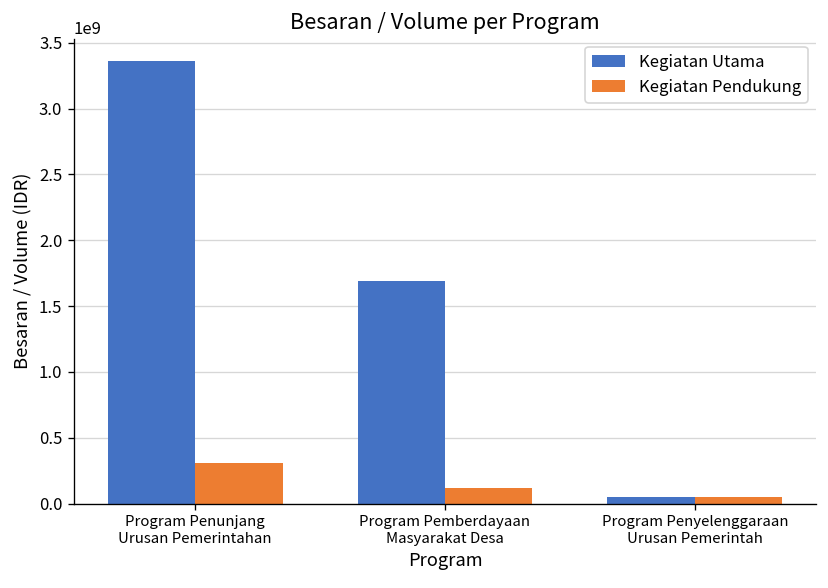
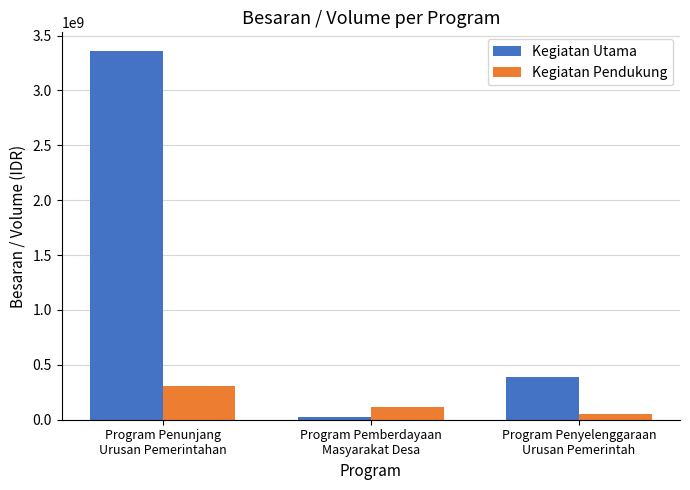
Kegiatan Utama, Program Pemberdayaan Masyarakat Desa: 1690000000 -> 30000000
Kegiatan Utama, Program Penyelenggaraan Urusan Pemerintah: 50000000 -> 390000000
